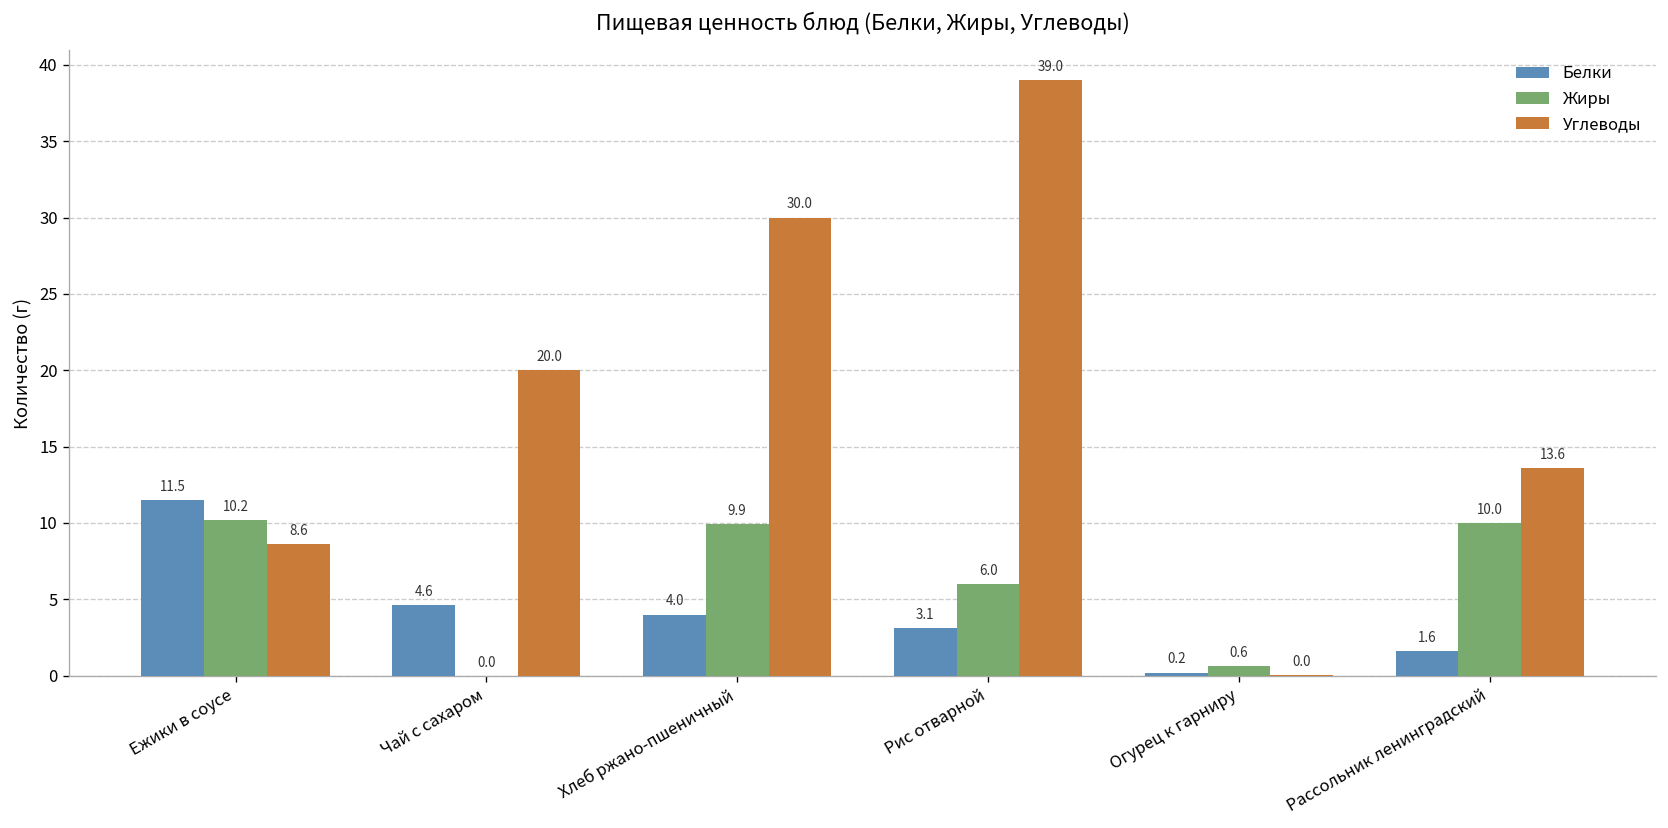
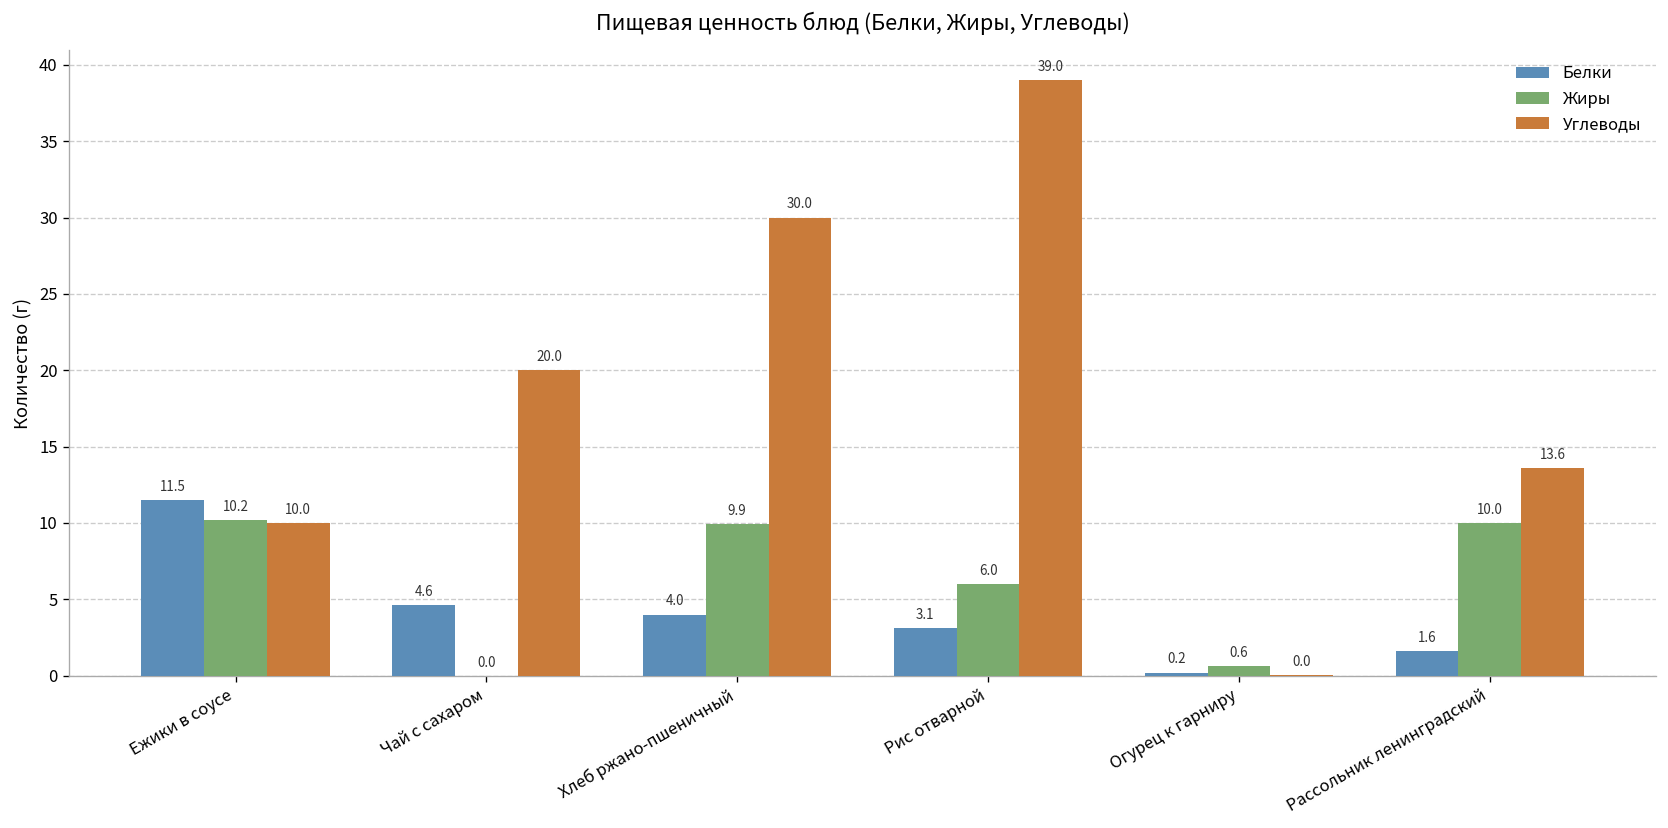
Углеводы, Ежики в соусе: 8.6 -> 10.0
